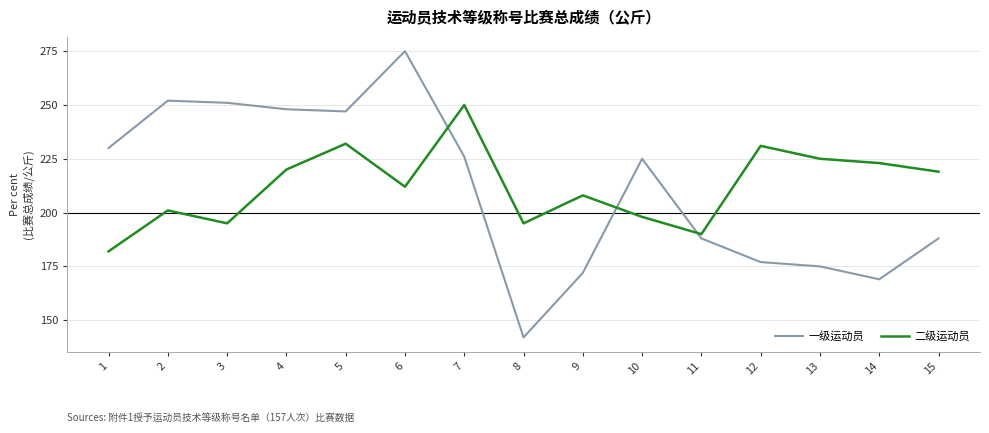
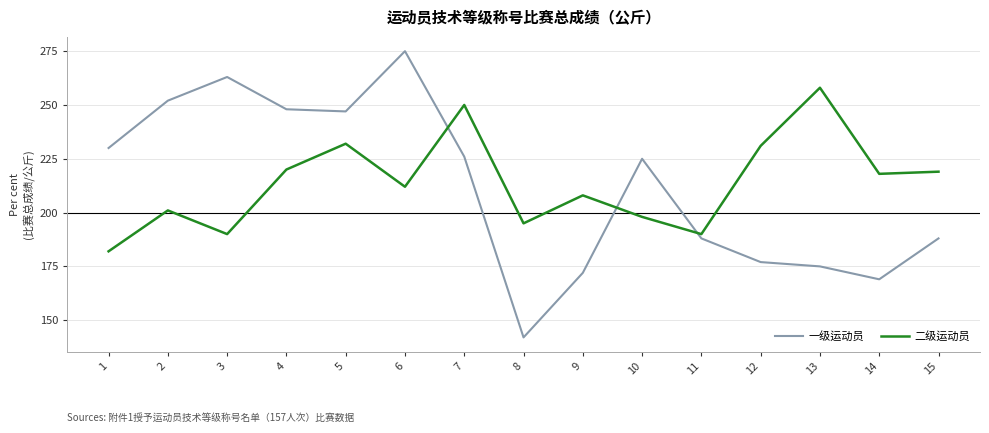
一级运动员, 3: 251 -> 263
二级运动员, 3: 195 -> 190
二级运动员, 13: 225 -> 258
二级运动员, 14: 223 -> 218
